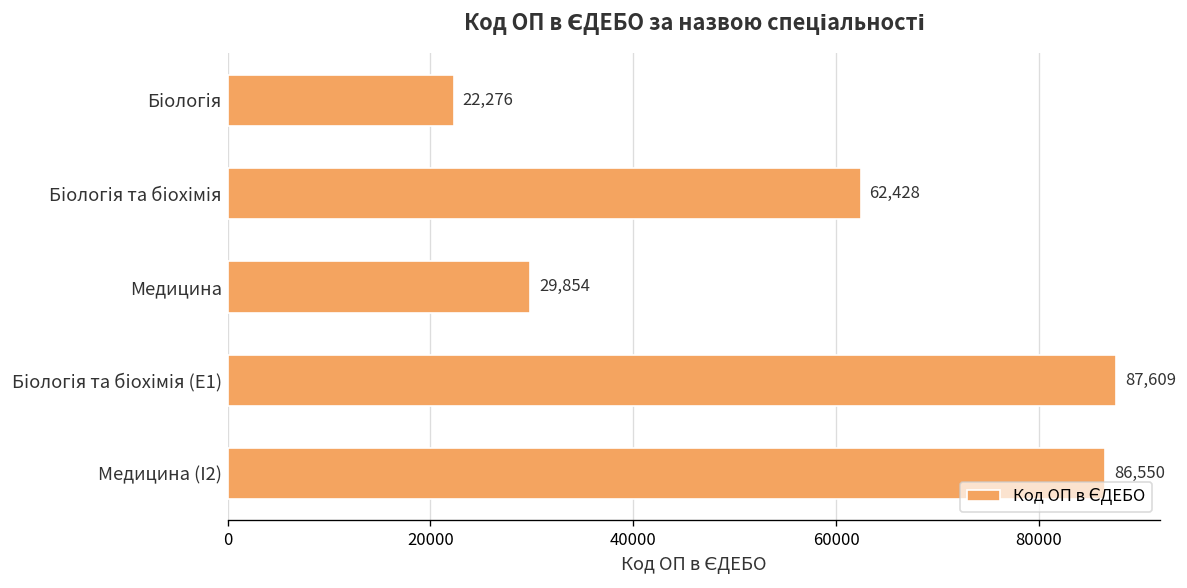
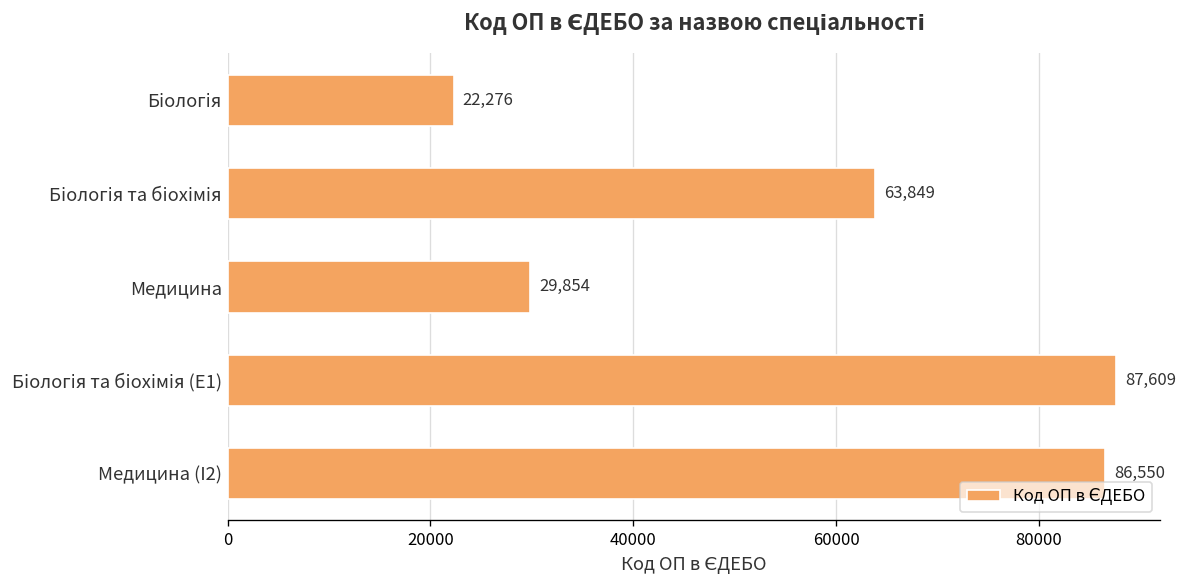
Біологія та біохімія: 62,428 -> 63,849
